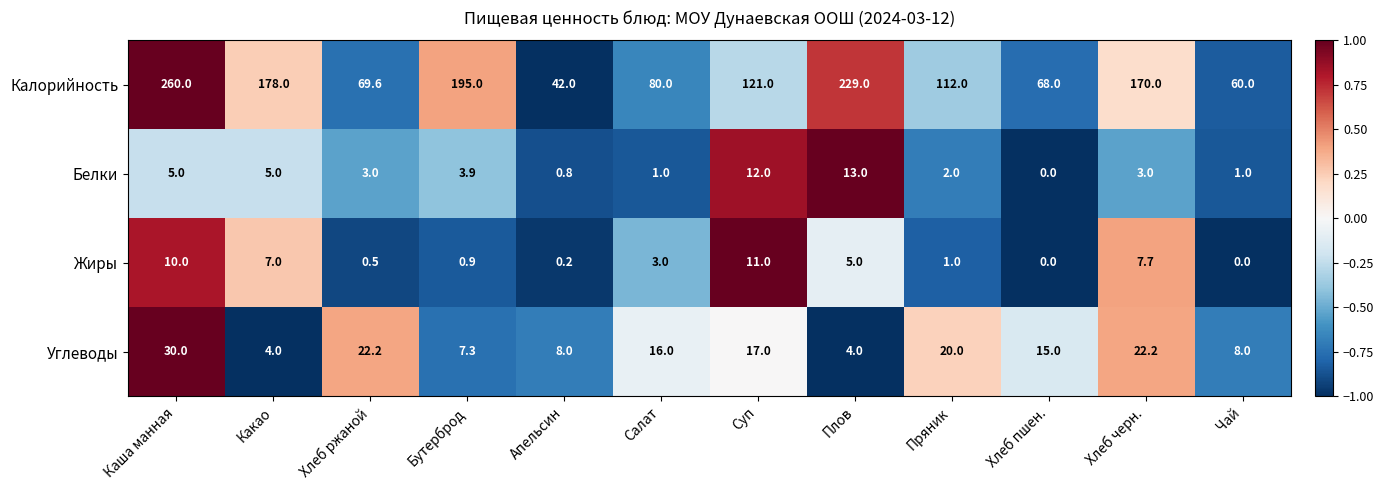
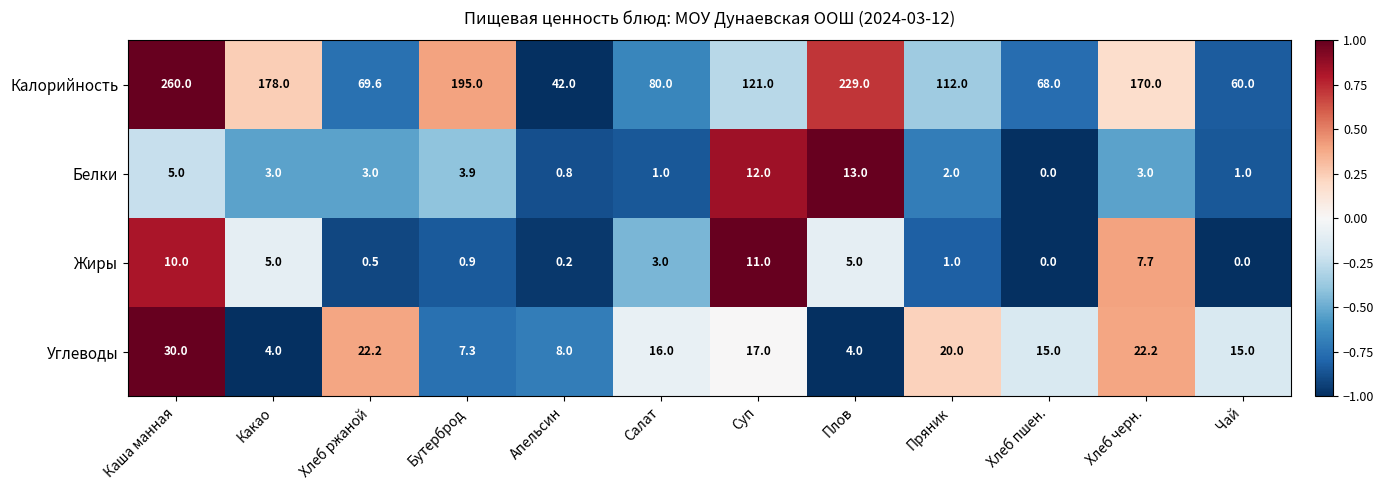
Белки, Какао: 5.0 -> 3.0
Жиры, Какао: 7.0 -> 5.0
Углеводы, Чай: 8.0 -> 15.0
